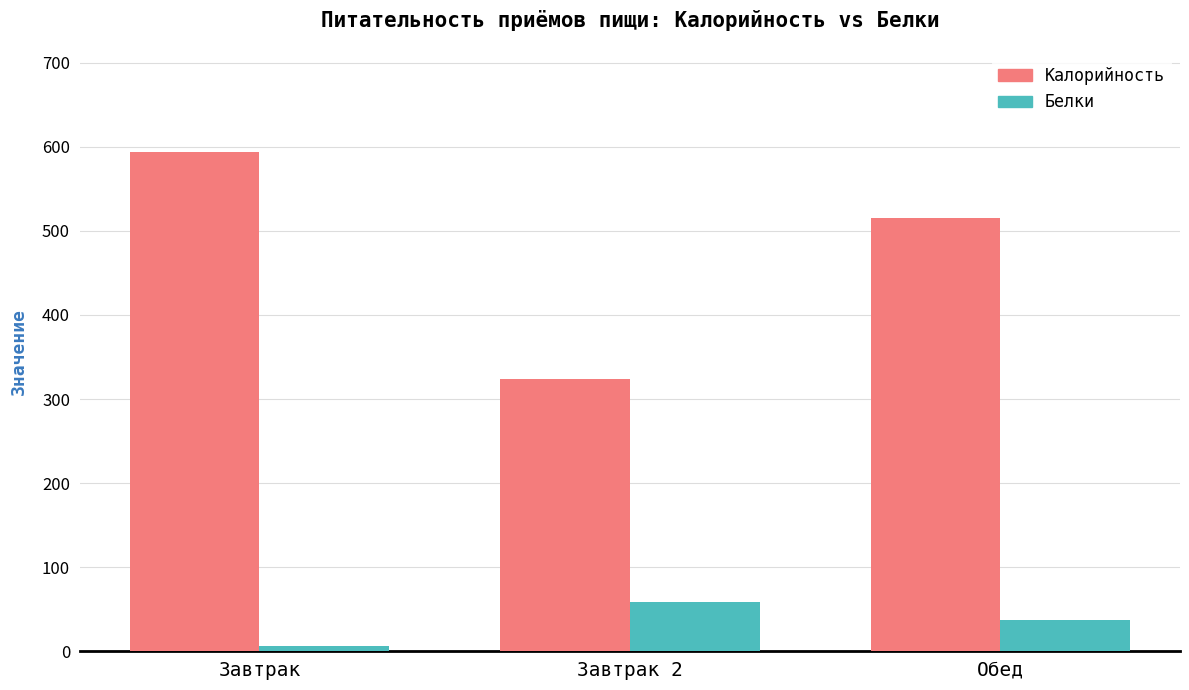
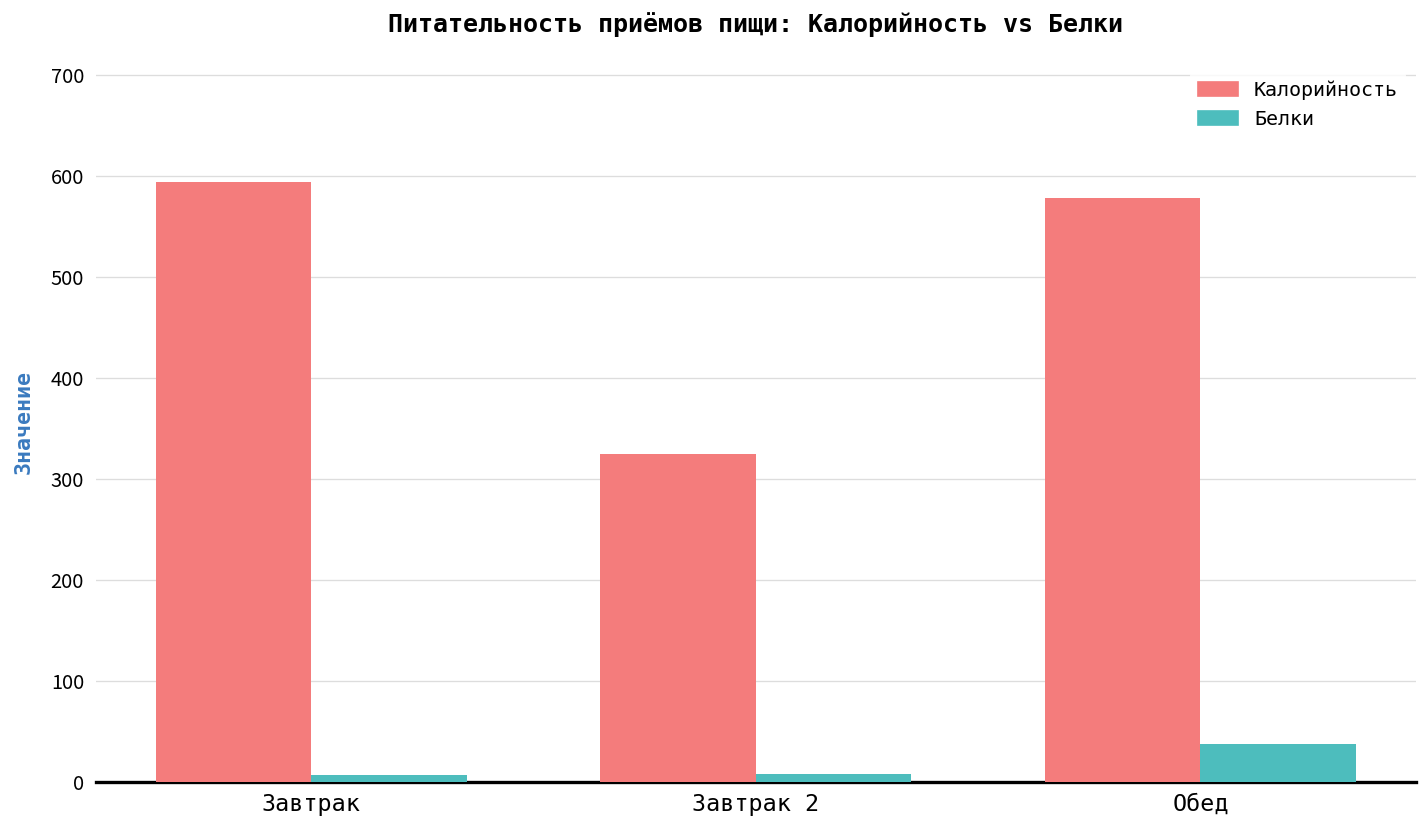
Белки, Завтрак 2: 60 -> 10
Калорийность, Обед: 520 -> 580
